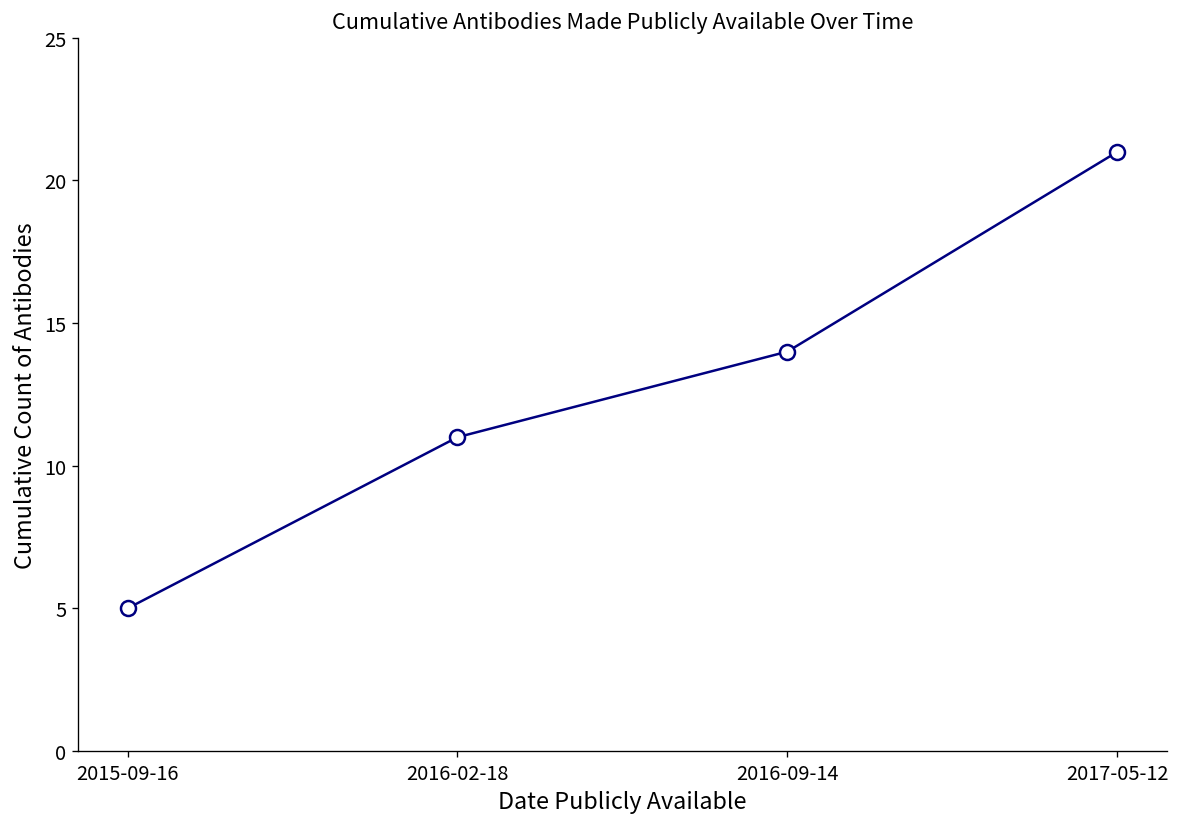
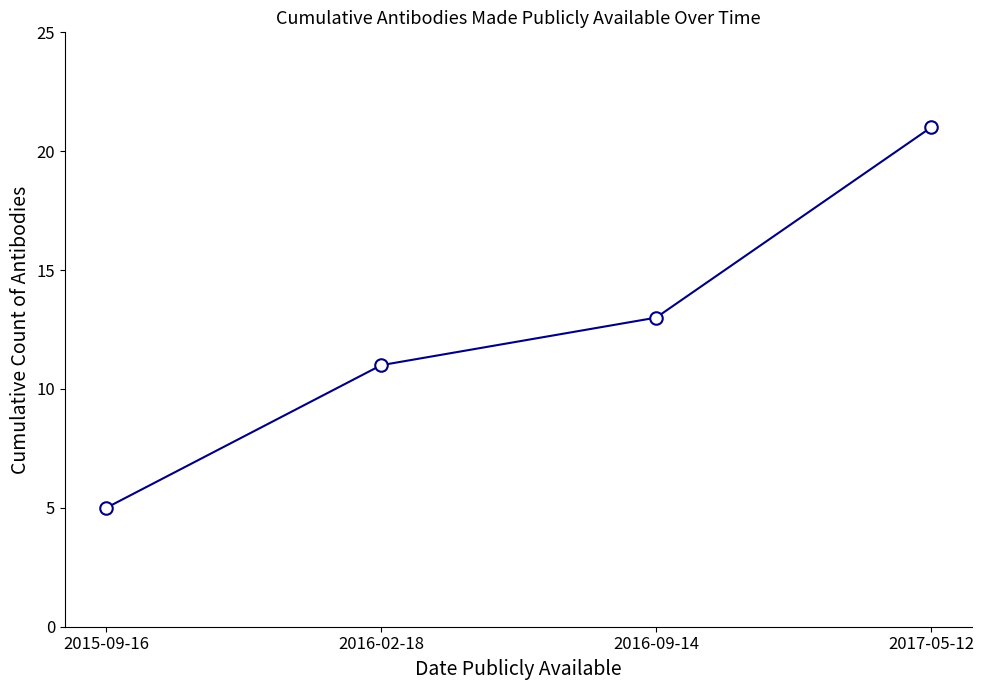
2016-09-14: 14 -> 13
